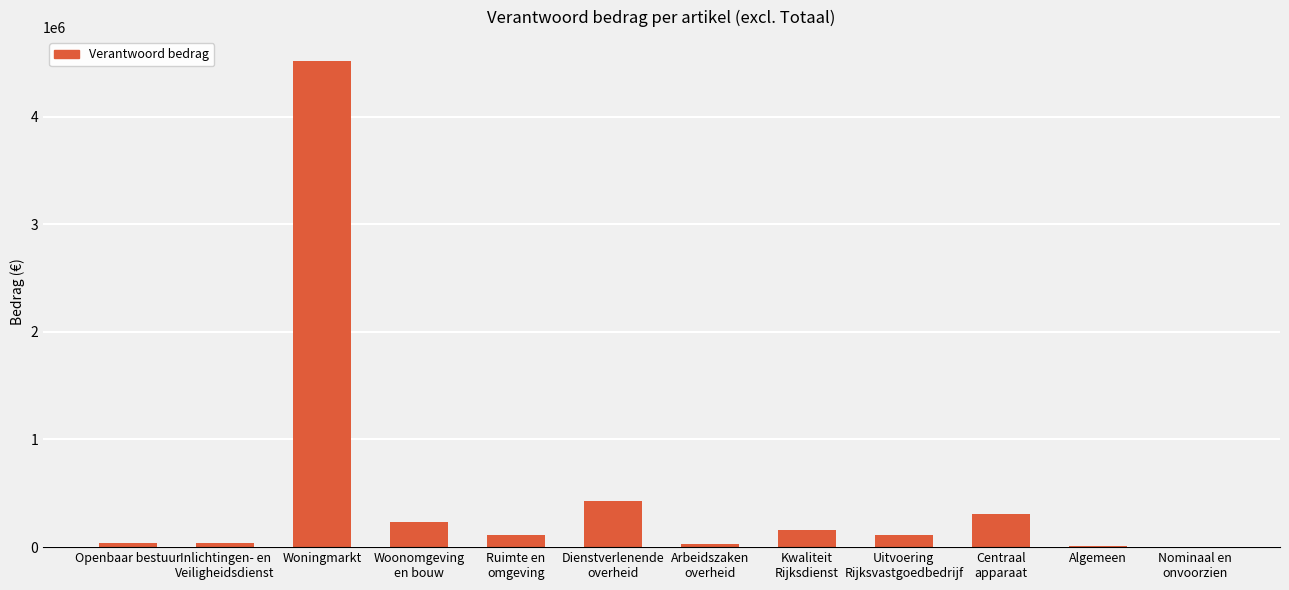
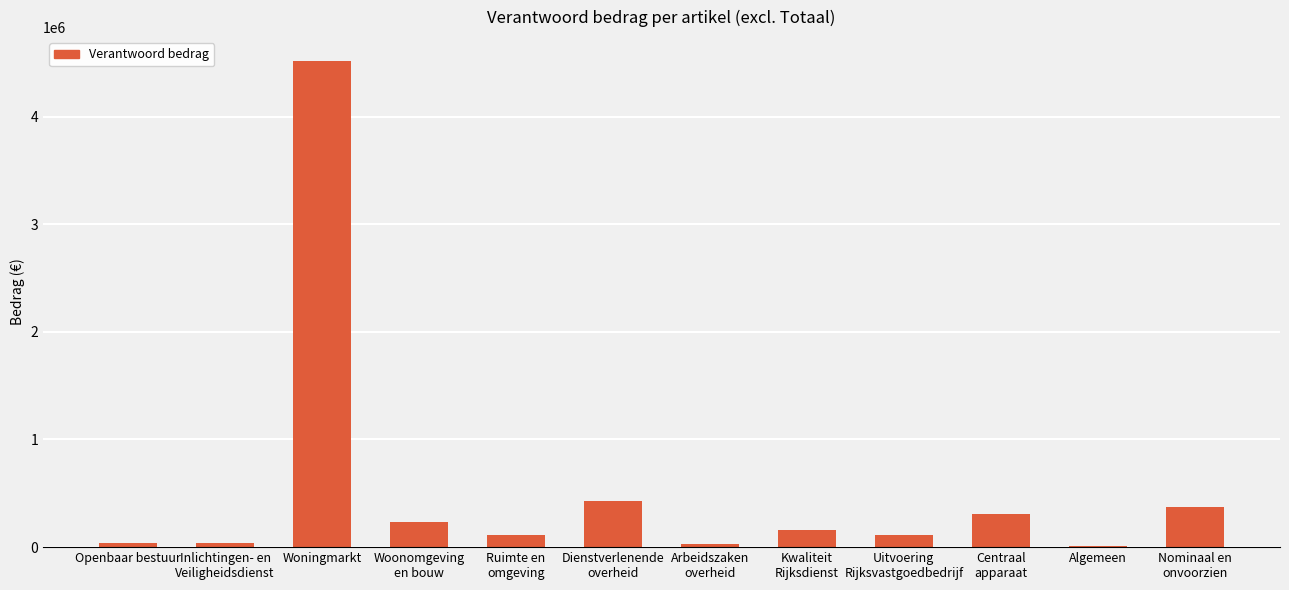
Nominaal en onvoorzien: 0 -> 370000
